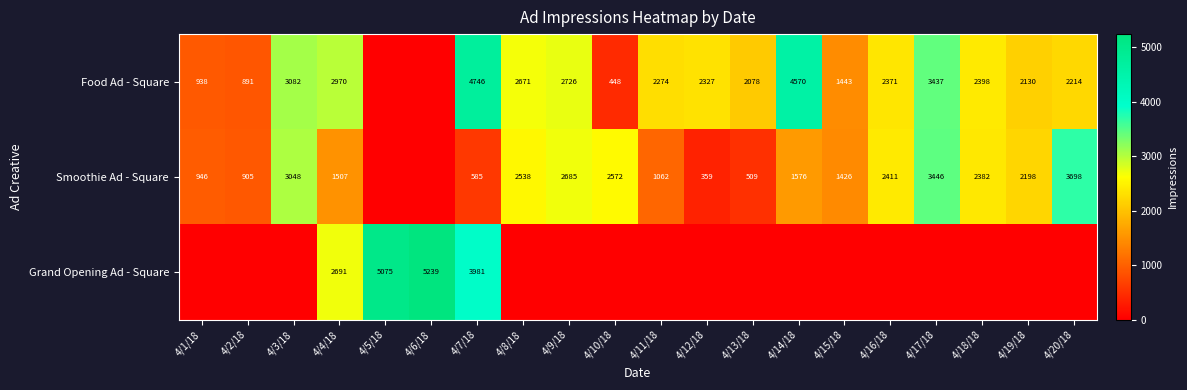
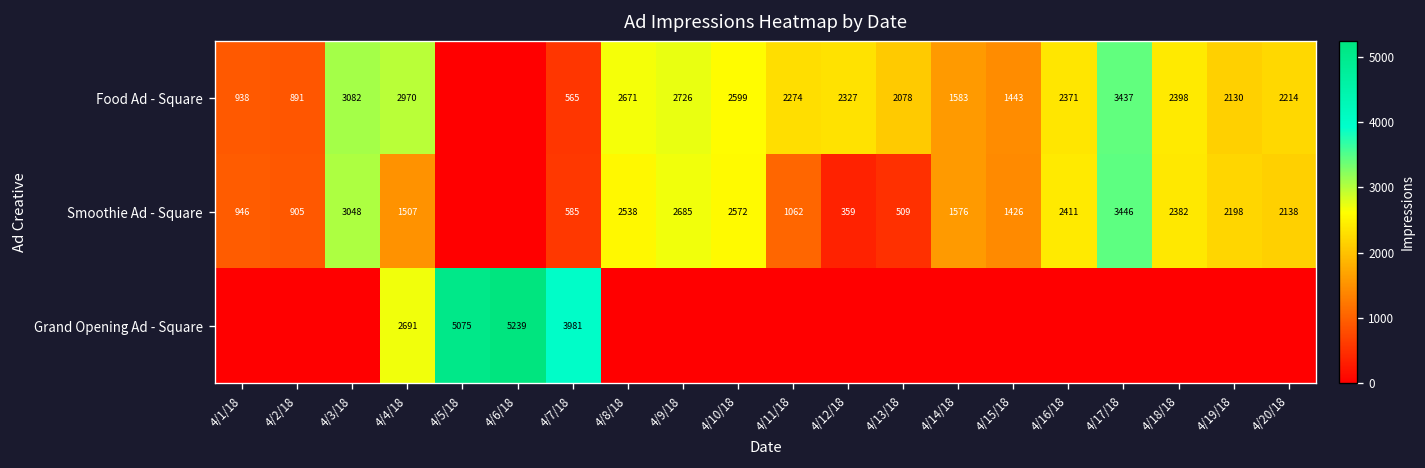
Food Ad - Square, 4/7/18: 4746 -> 565
Food Ad - Square, 4/10/18: 448 -> 2599
Food Ad - Square, 4/14/18: 4570 -> 1583
Smoothie Ad - Square, 4/20/18: 3698 -> 2138
